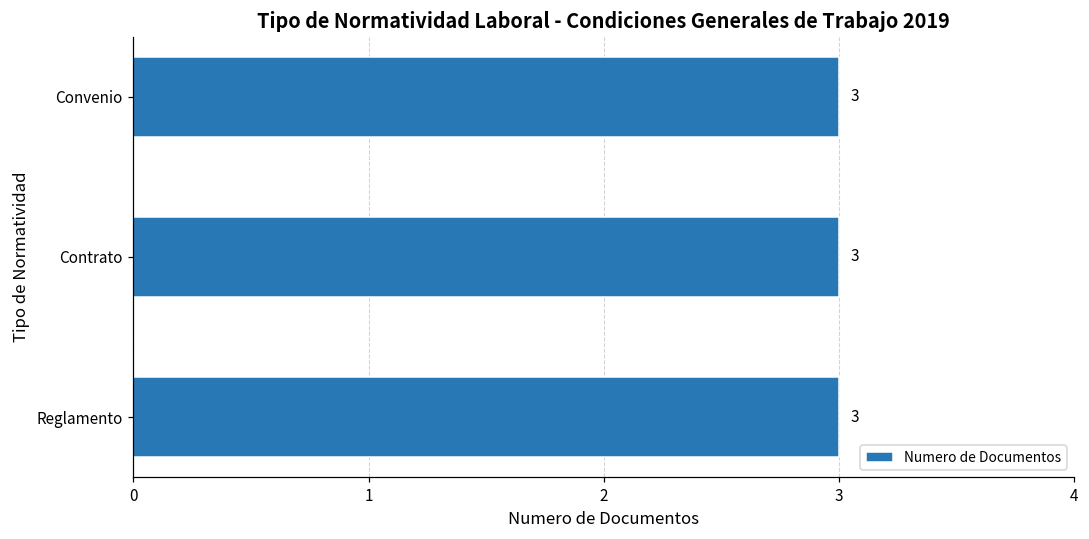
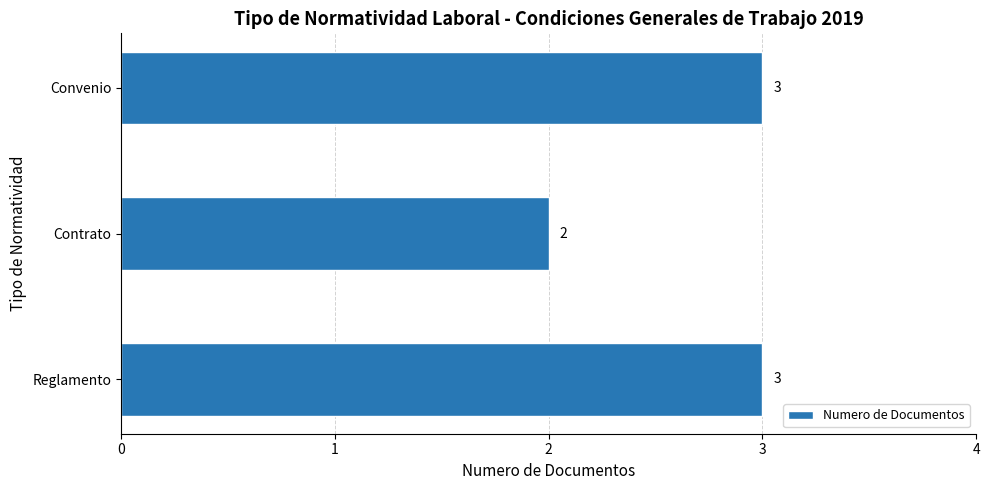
Contrato: 3 -> 2
